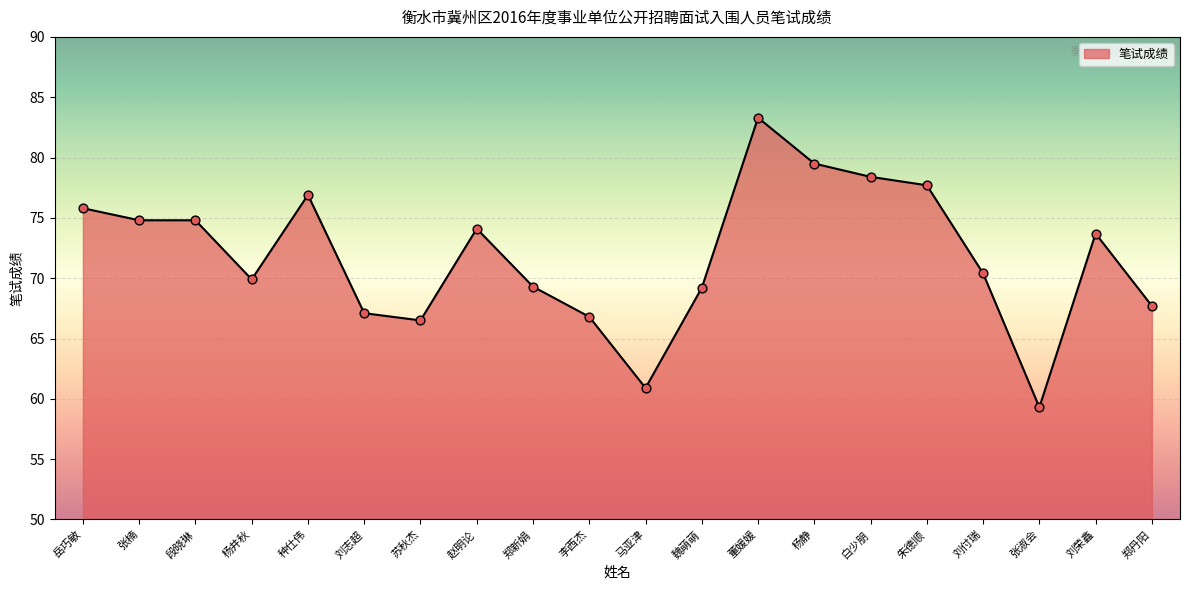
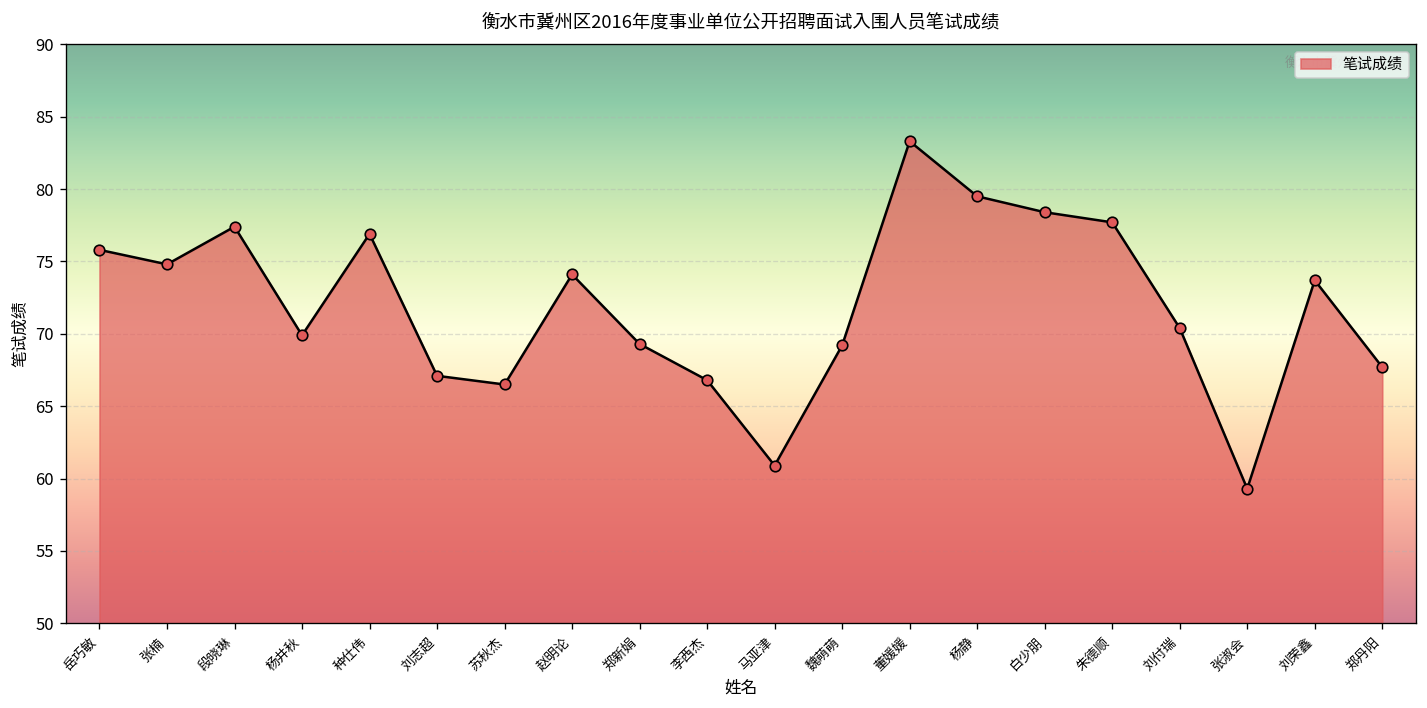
段晓琳: 74.8 -> 77.4
